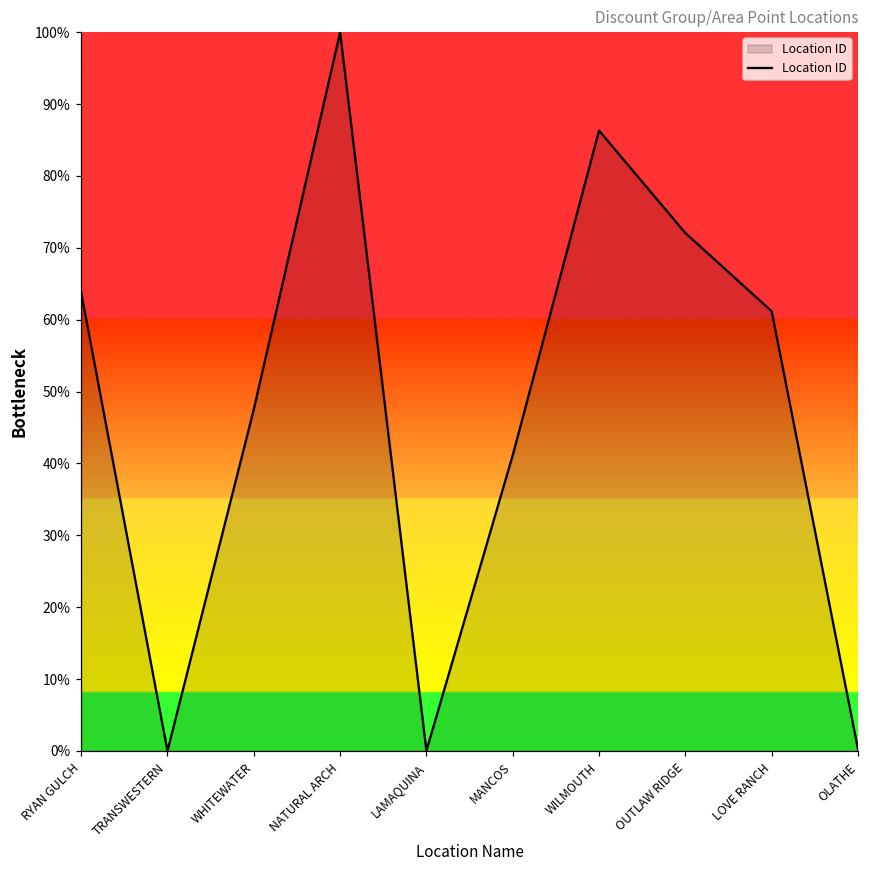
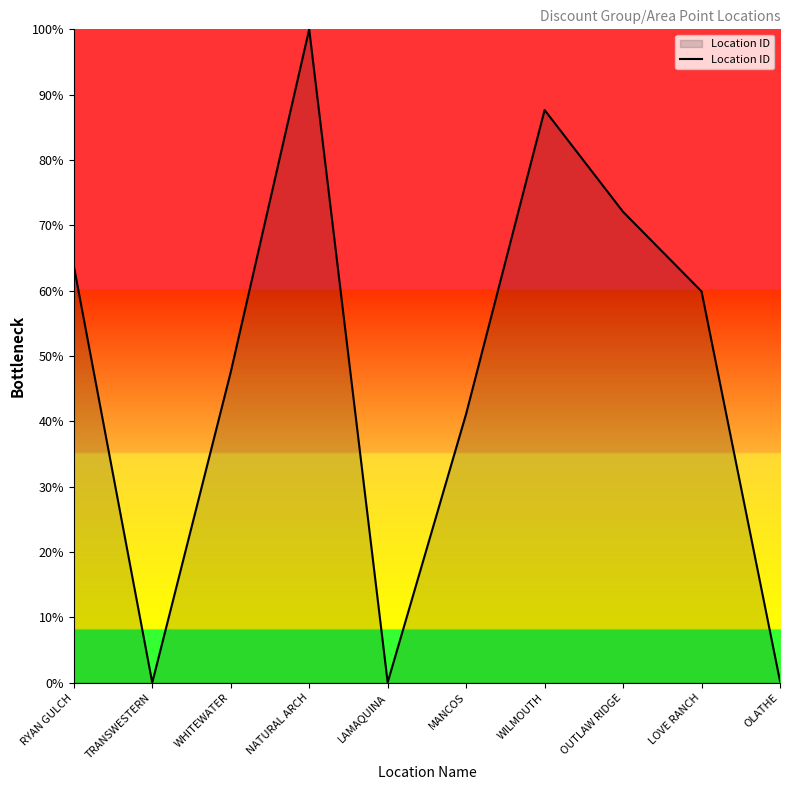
WILMOUTH: 86% -> 88%
LOVE RANCH: 61% -> 60%
